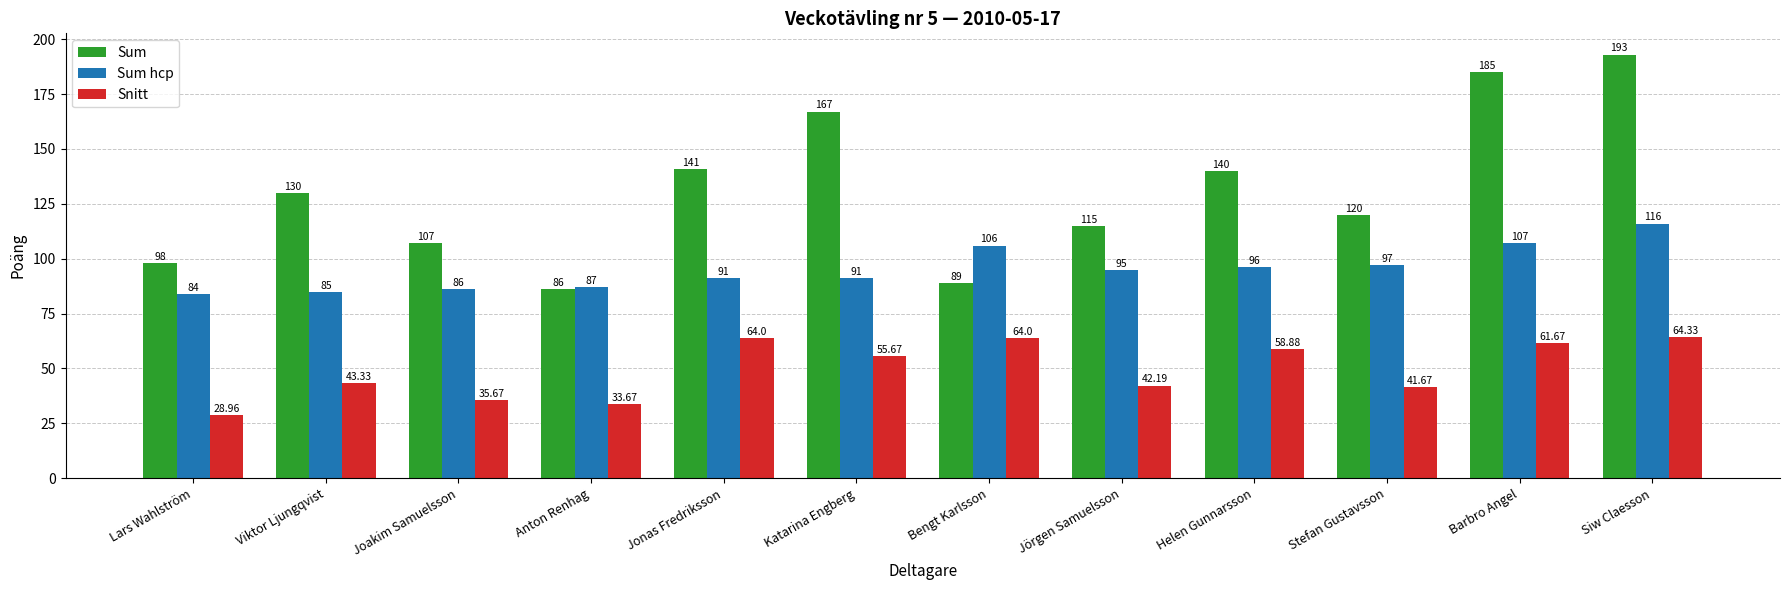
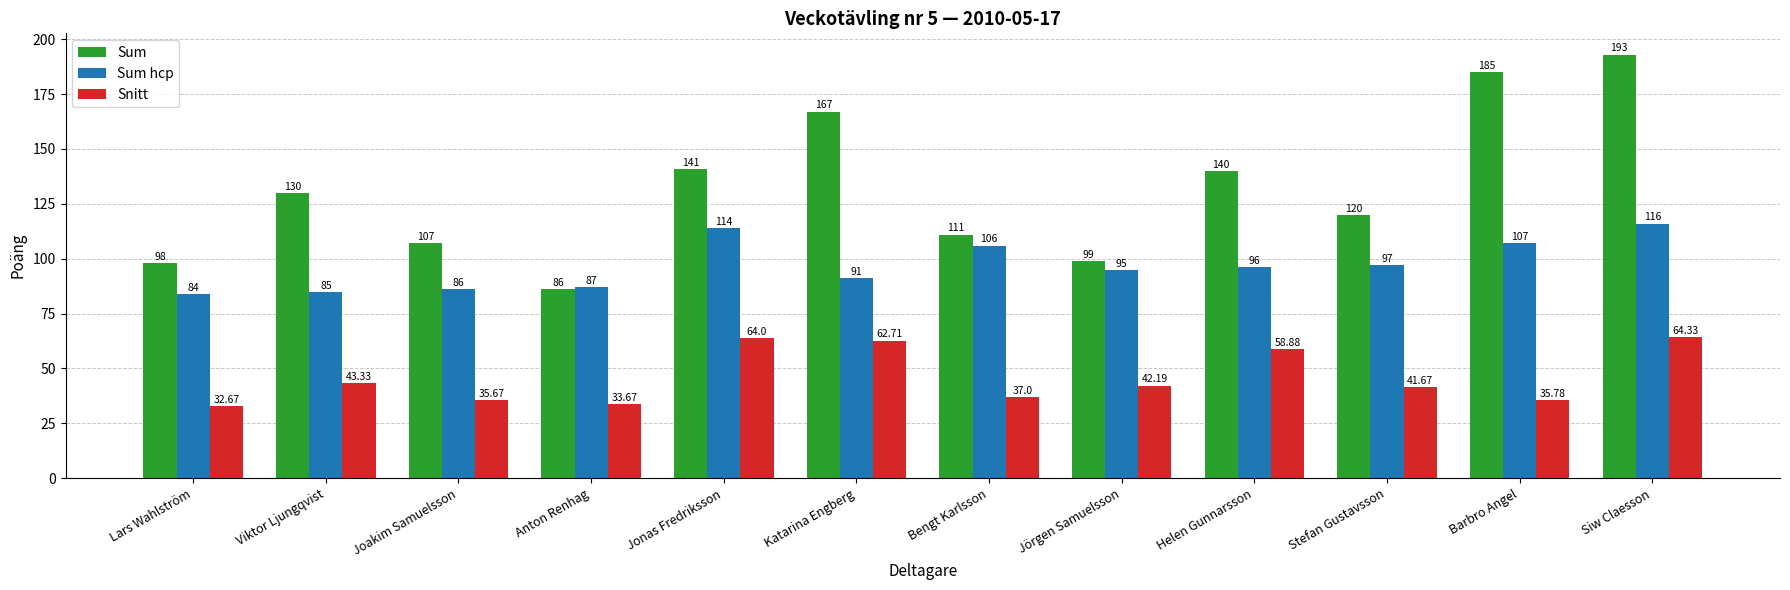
Snitt, Lars Wahlström: 28.96 -> 32.67
Sum hcp, Jonas Fredriksson: 91 -> 114
Snitt, Katarina Engberg: 55.67 -> 62.71
Sum, Bengt Karlsson: 89 -> 111
Snitt, Bengt Karlsson: 64.0 -> 37.0
Sum, Jörgen Samuelsson: 115 -> 99
Snitt, Barbro Angel: 61.67 -> 35.78
